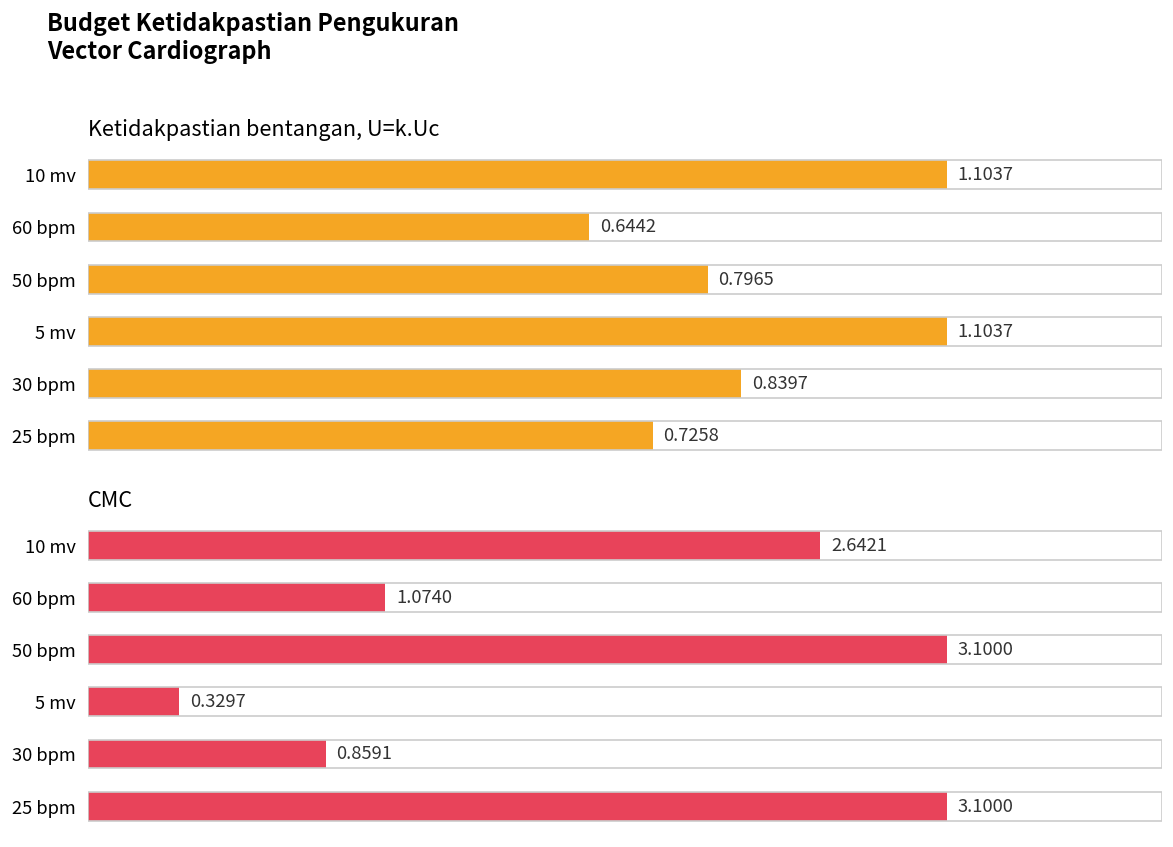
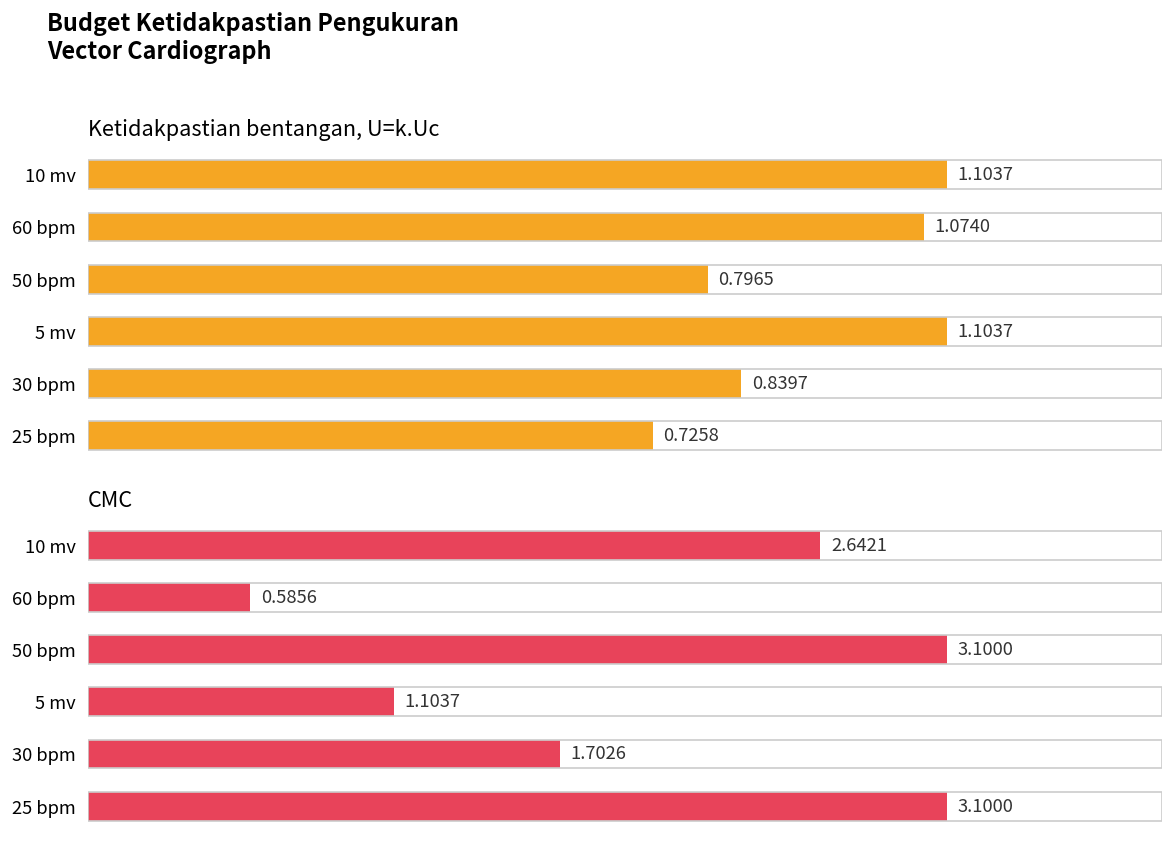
Ketidakpastian bentangan, U=k.Uc, 60 bpm: 0.6442 -> 1.0740
CMC, 60 bpm: 1.0740 -> 0.5856
CMC, 5 mv: 0.3297 -> 1.1037
CMC, 30 bpm: 0.8591 -> 1.7026
